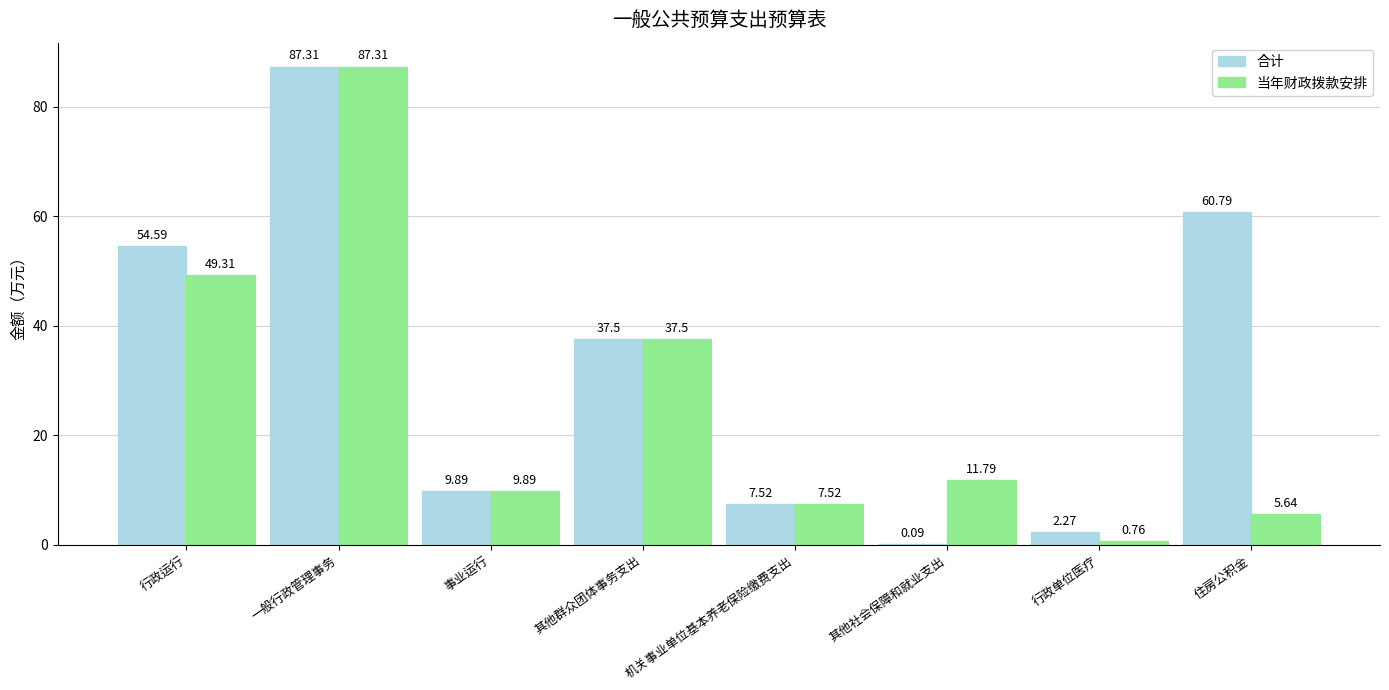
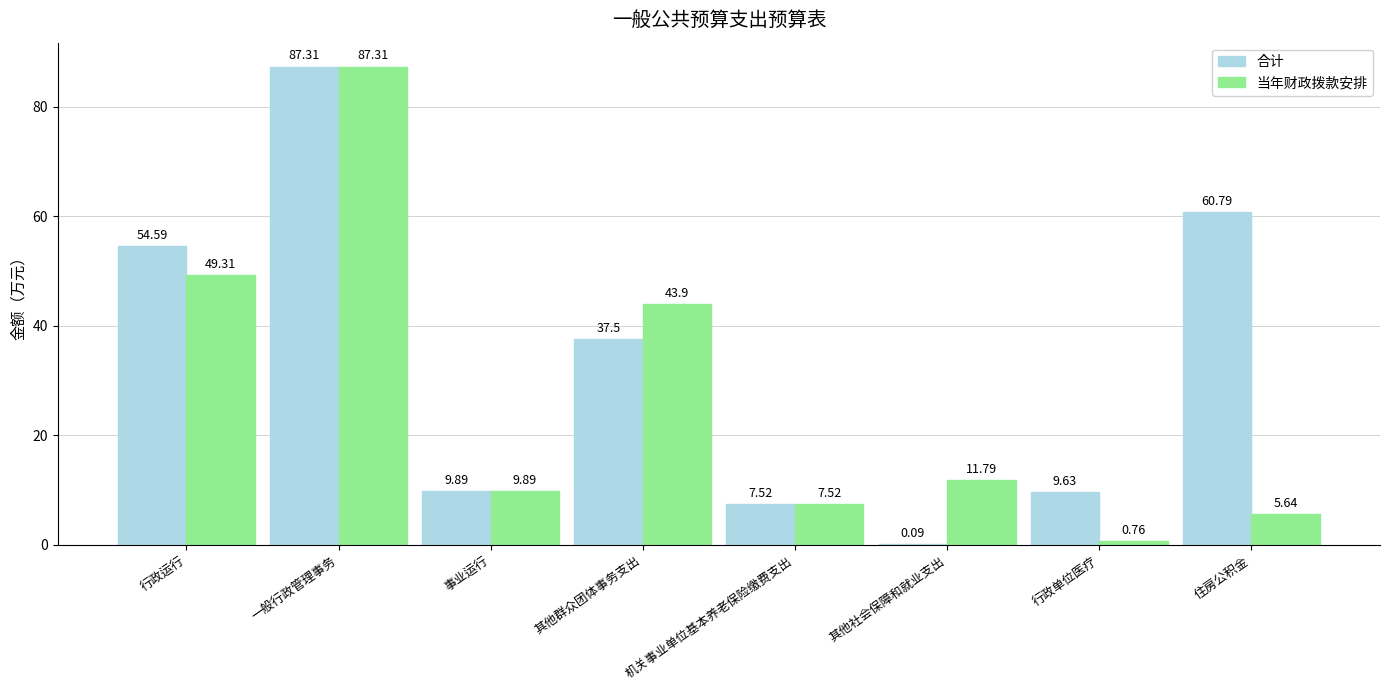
当年财政拨款安排, 其他群众团体事务支出: 37.5 -> 43.9
合计, 行政单位医疗: 2.27 -> 9.63
